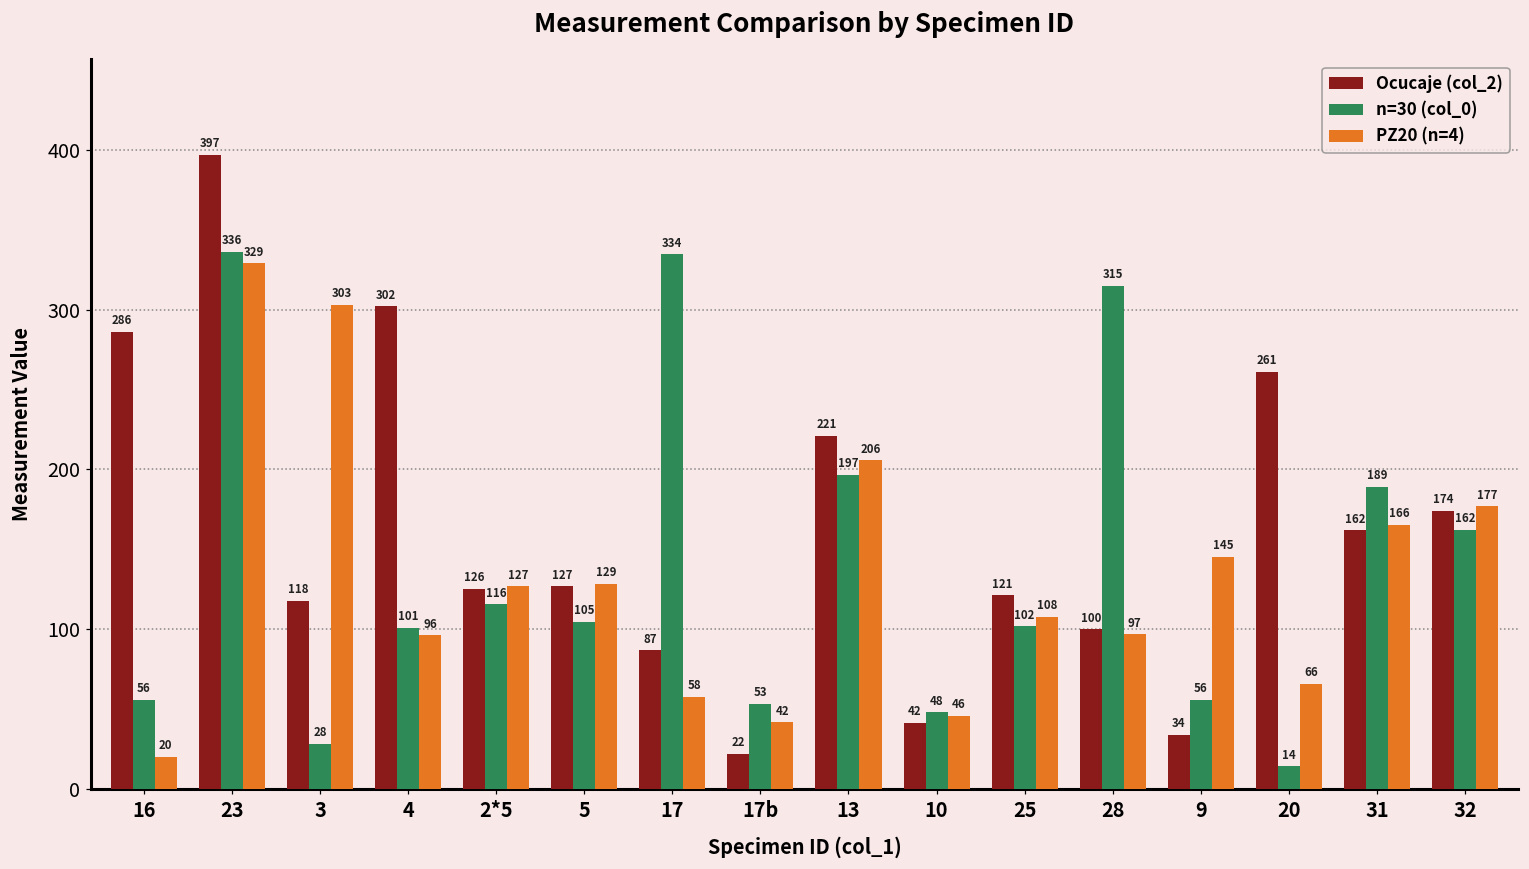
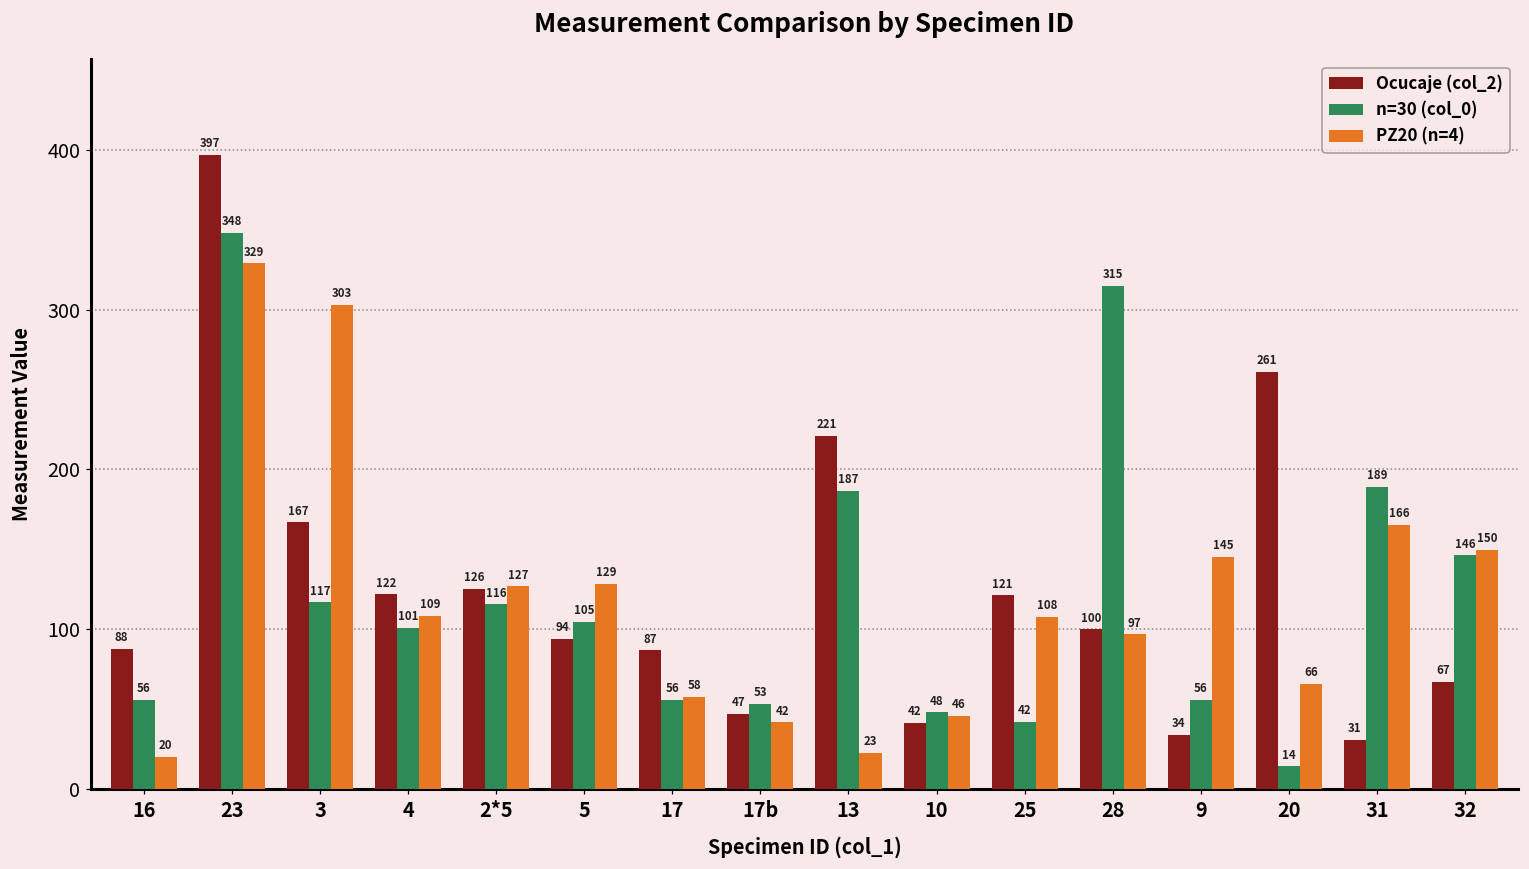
Ocucaje (col_2), 16: 286 -> 88
n=30 (col_0), 23: 336 -> 348
Ocucaje (col_2), 3: 118 -> 167
n=30 (col_0), 3: 28 -> 117
Ocucaje (col_2), 4: 302 -> 122
PZ20 (n=4), 4: 96 -> 109
Ocucaje (col_2), 5: 127 -> 94
n=30 (col_0), 17: 334 -> 56
Ocucaje (col_2), 17b: 22 -> 47
n=30 (col_0), 13: 197 -> 187
PZ20 (n=4), 13: 206 -> 23
n=30 (col_0), 25: 102 -> 42
Ocucaje (col_2), 31: 162 -> 31
Ocucaje (col_2), 32: 174 -> 67
n=30 (col_0), 32: 162 -> 146
PZ20 (n=4), 32: 177 -> 150
